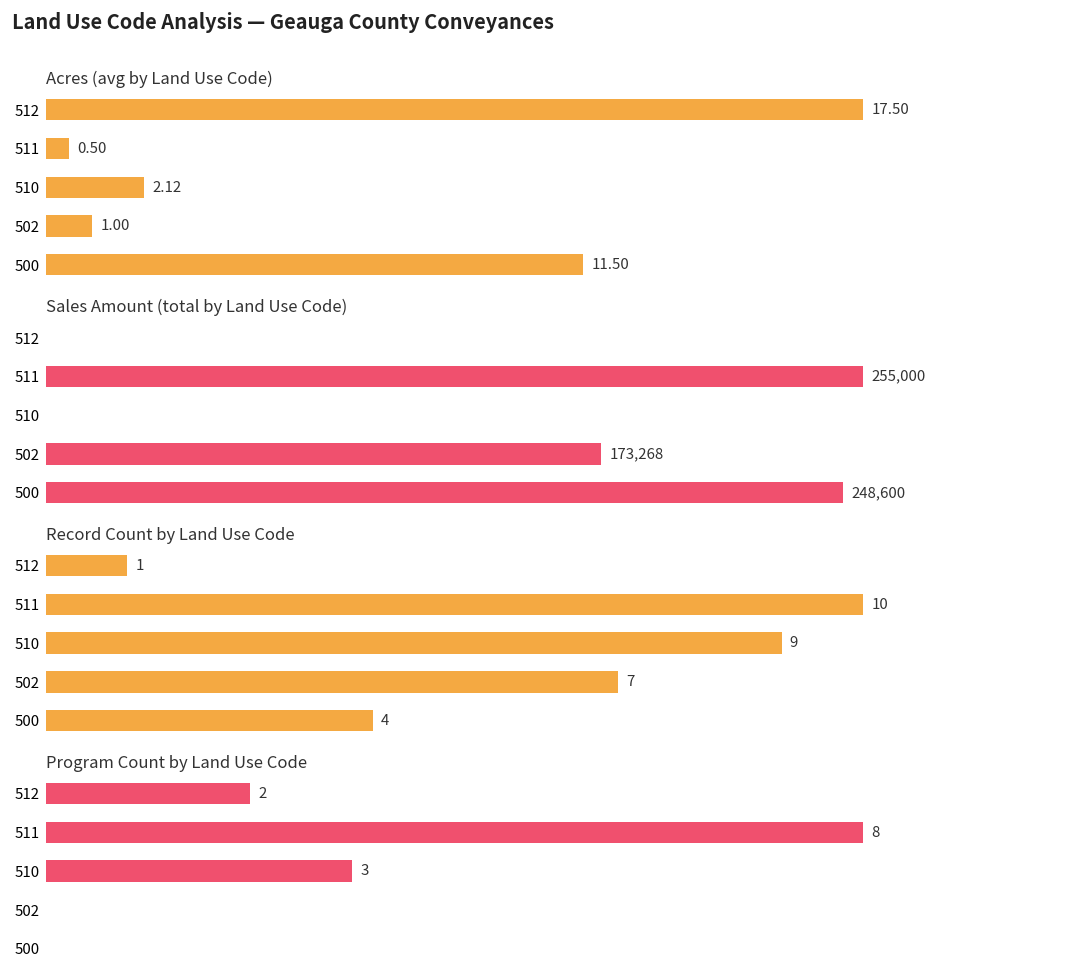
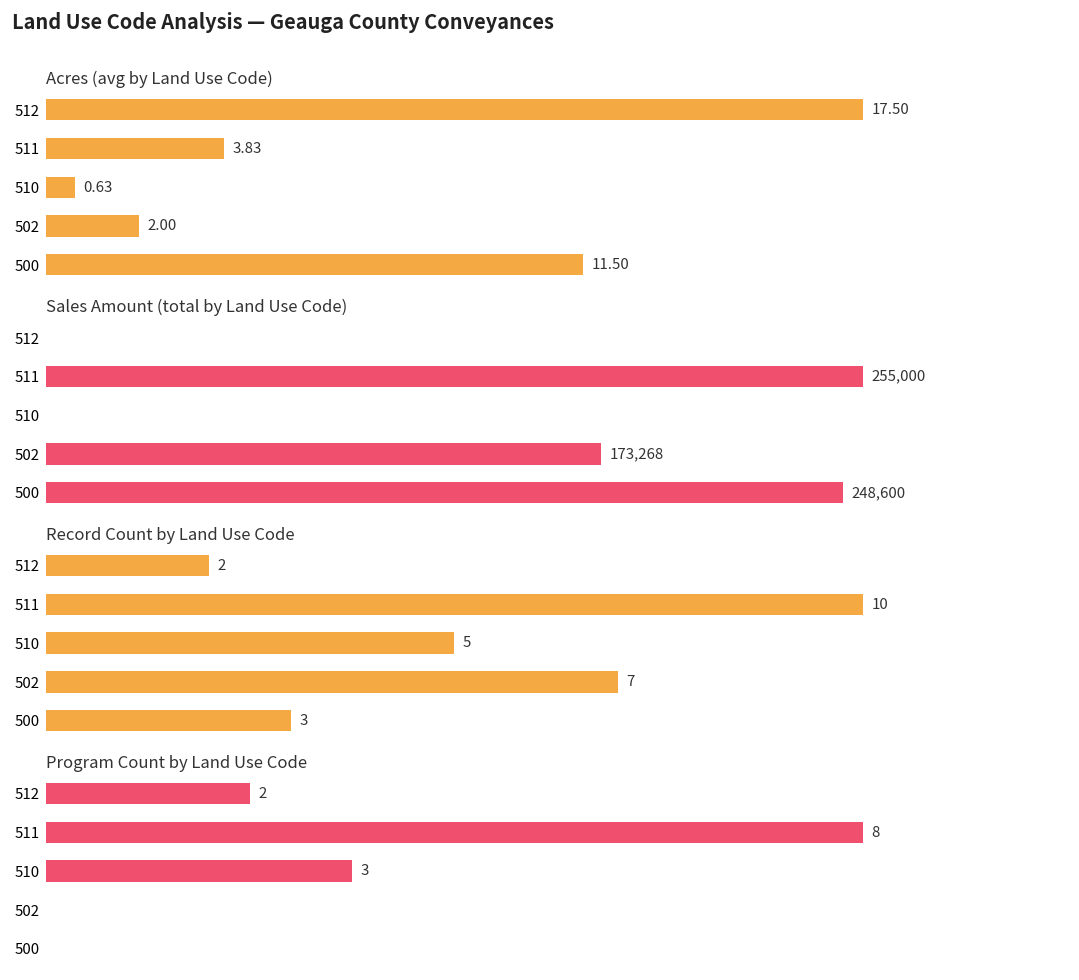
Acres (avg by Land Use Code), 511: 0.50 -> 3.83
Acres (avg by Land Use Code), 510: 2.12 -> 0.63
Acres (avg by Land Use Code), 502: 1.00 -> 2.00
Record Count by Land Use Code, 512: 1 -> 2
Record Count by Land Use Code, 510: 9 -> 5
Record Count by Land Use Code, 500: 4 -> 3
